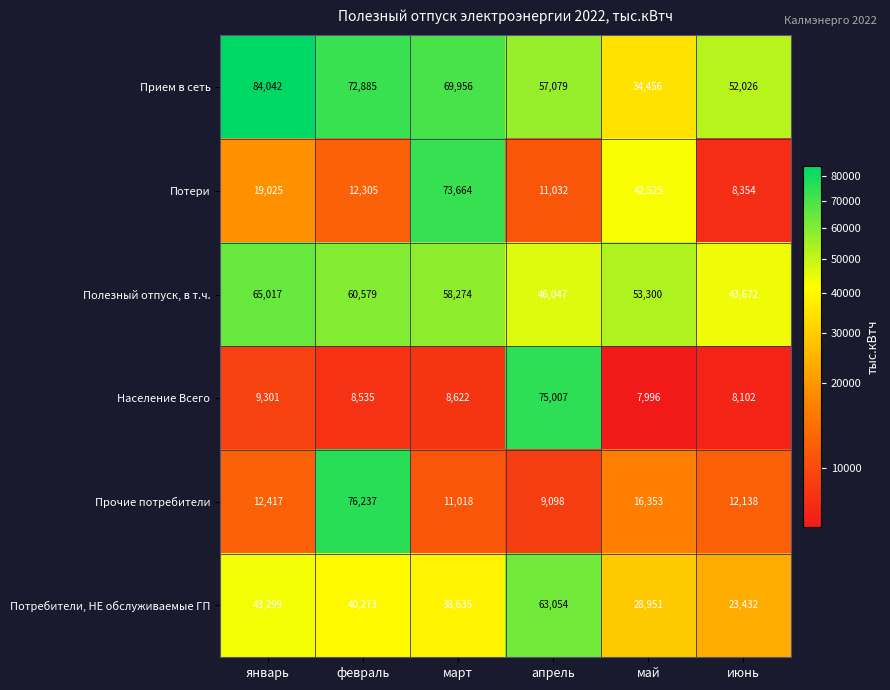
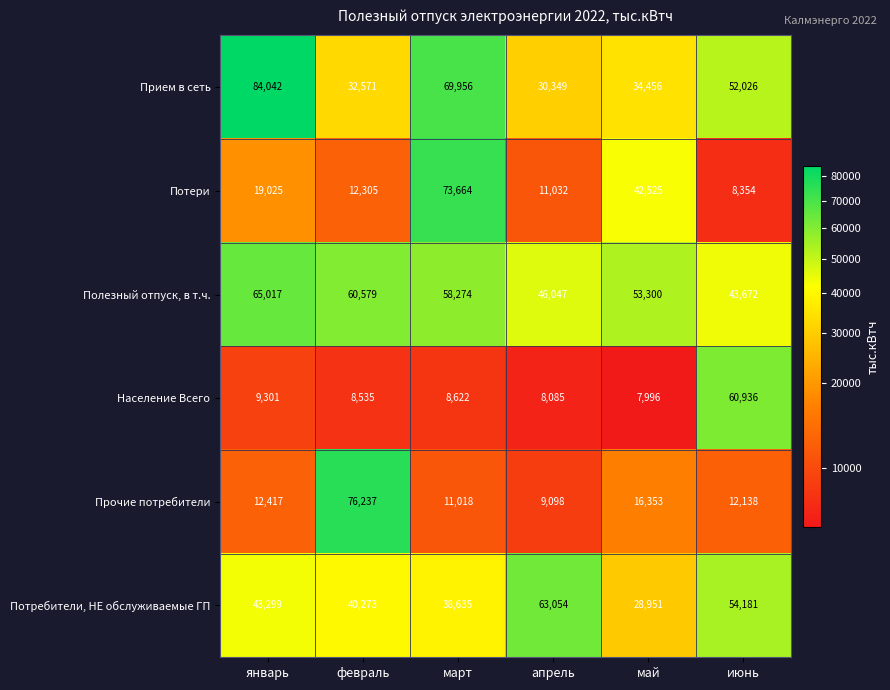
Прием в сеть, февраль: 72,885 -> 32,571
Прием в сеть, апрель: 57,079 -> 30,349
Население Всего, апрель: 75,007 -> 8,085
Население Всего, июнь: 8,102 -> 60,936
Потребители, НЕ обслуживаемые ГП, июнь: 23,432 -> 54,181
